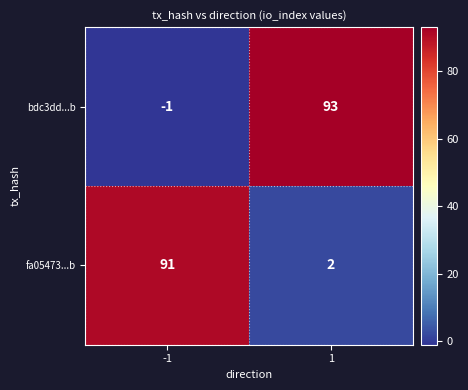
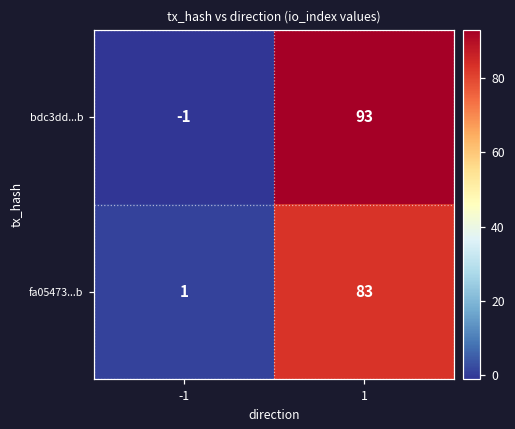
fa05473...b, -1: 91 -> 1
fa05473...b, 1: 2 -> 83
